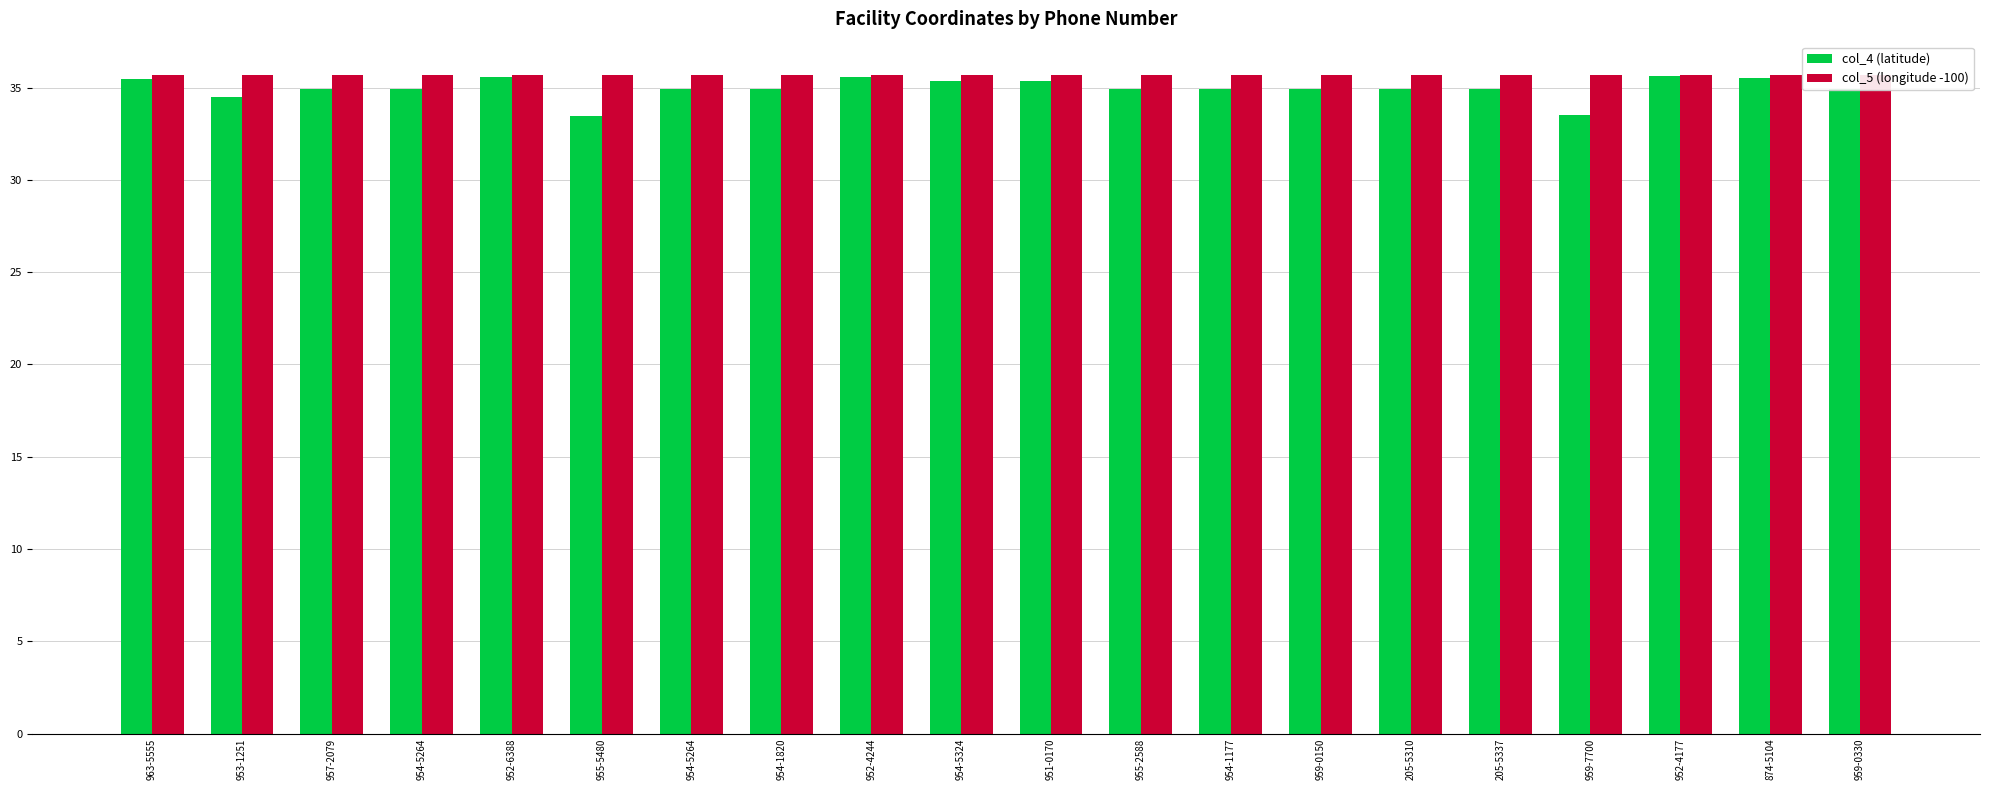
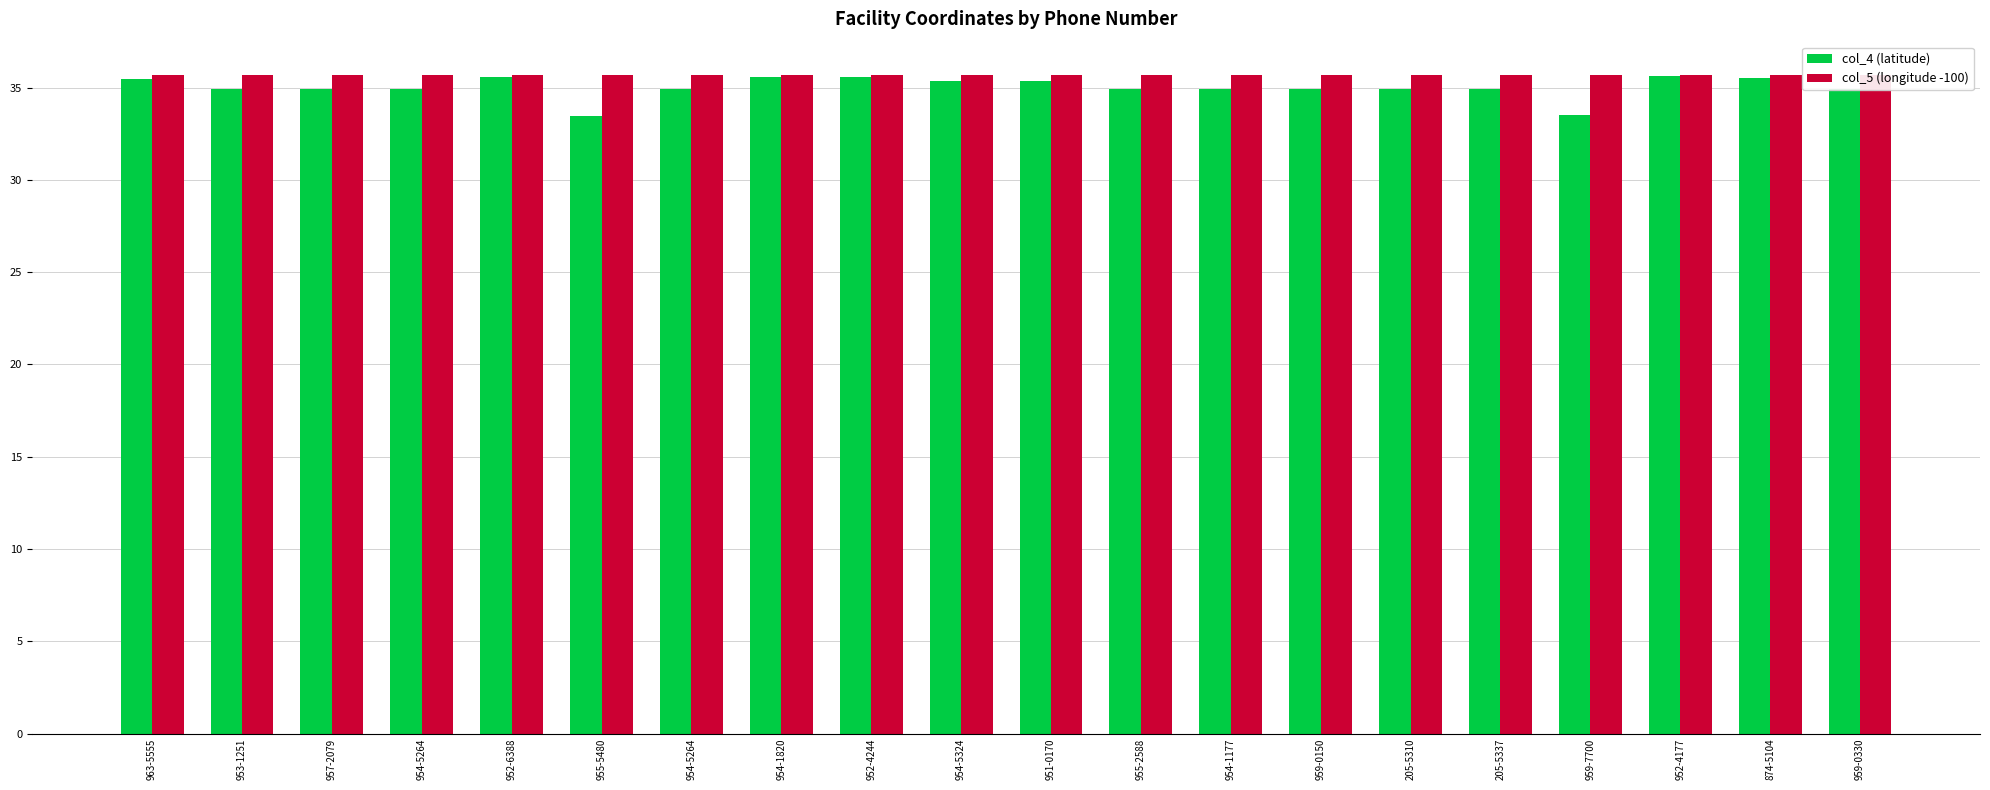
col_4 (latitude), 953-1251: 34.5 -> 34.9
col_4 (latitude), 954-1820: 34.9 -> 35.6
